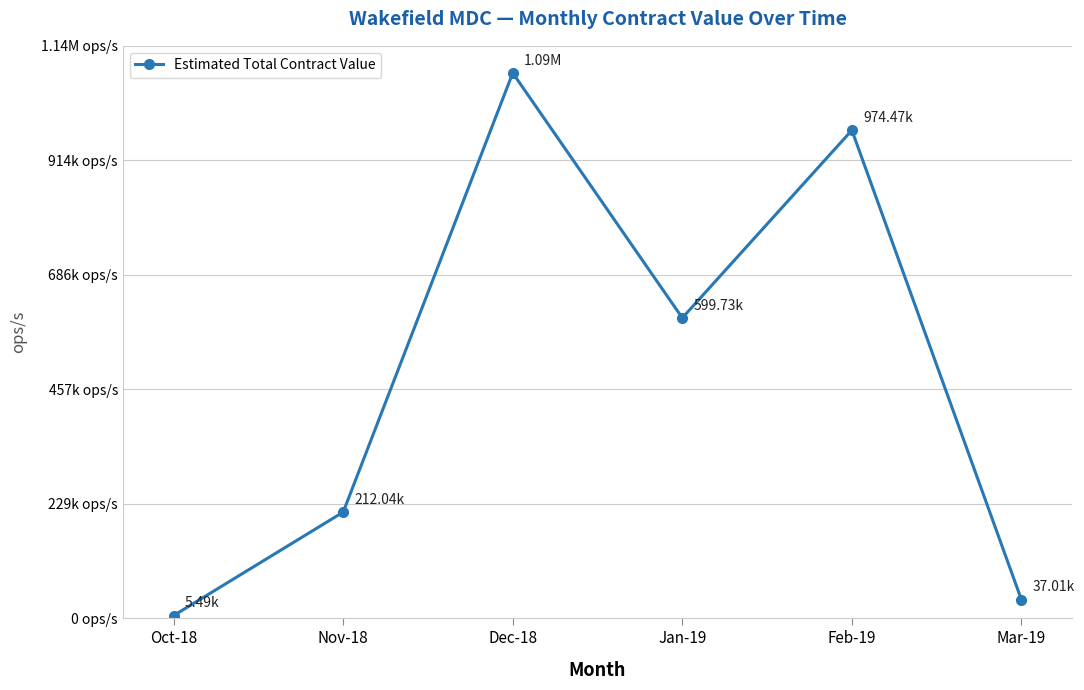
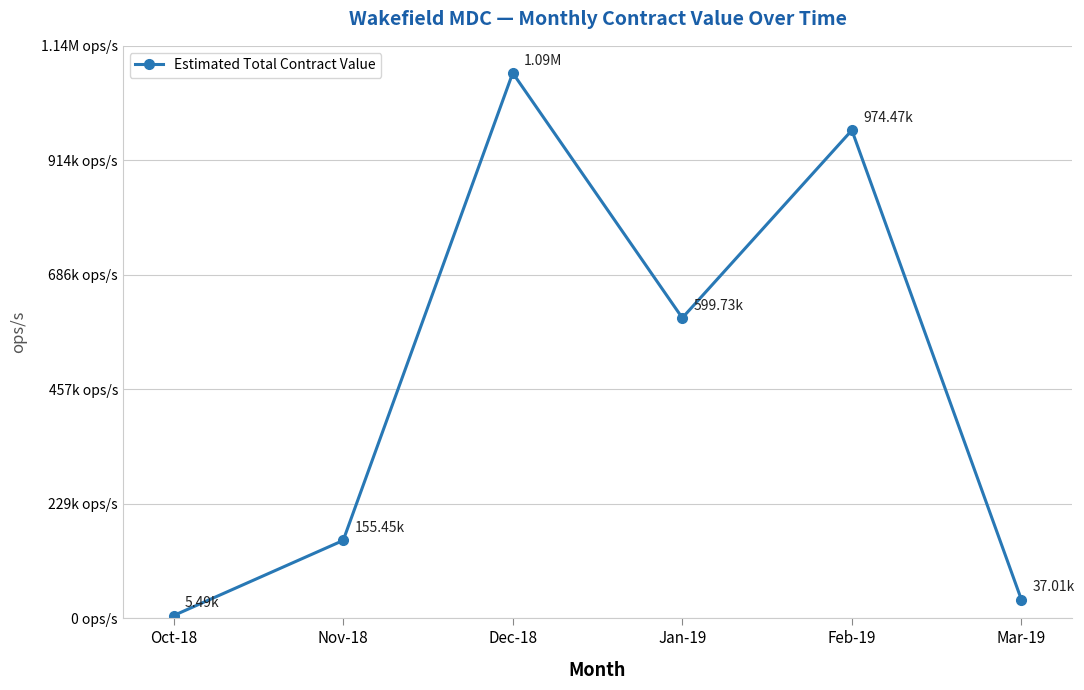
Nov-18: 212.04k -> 155.45k
